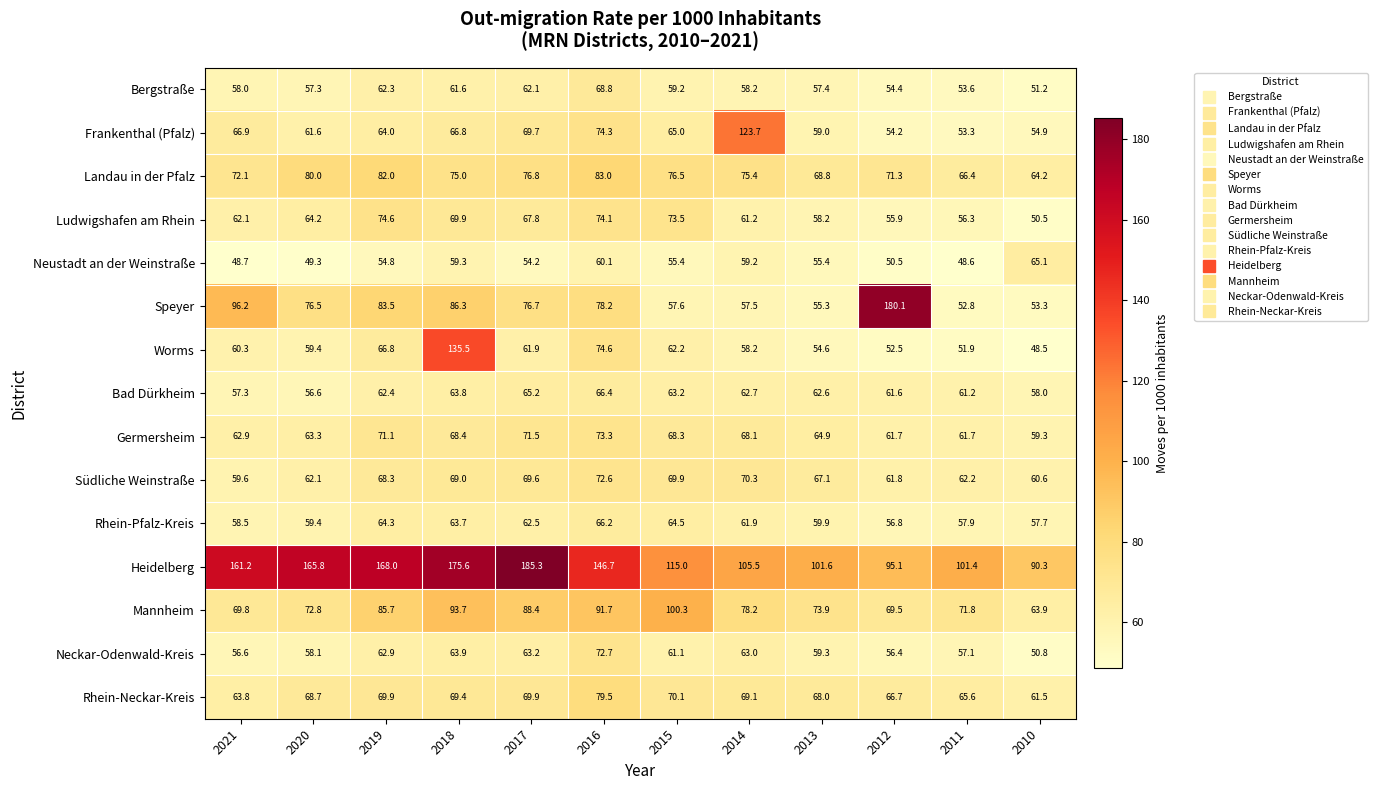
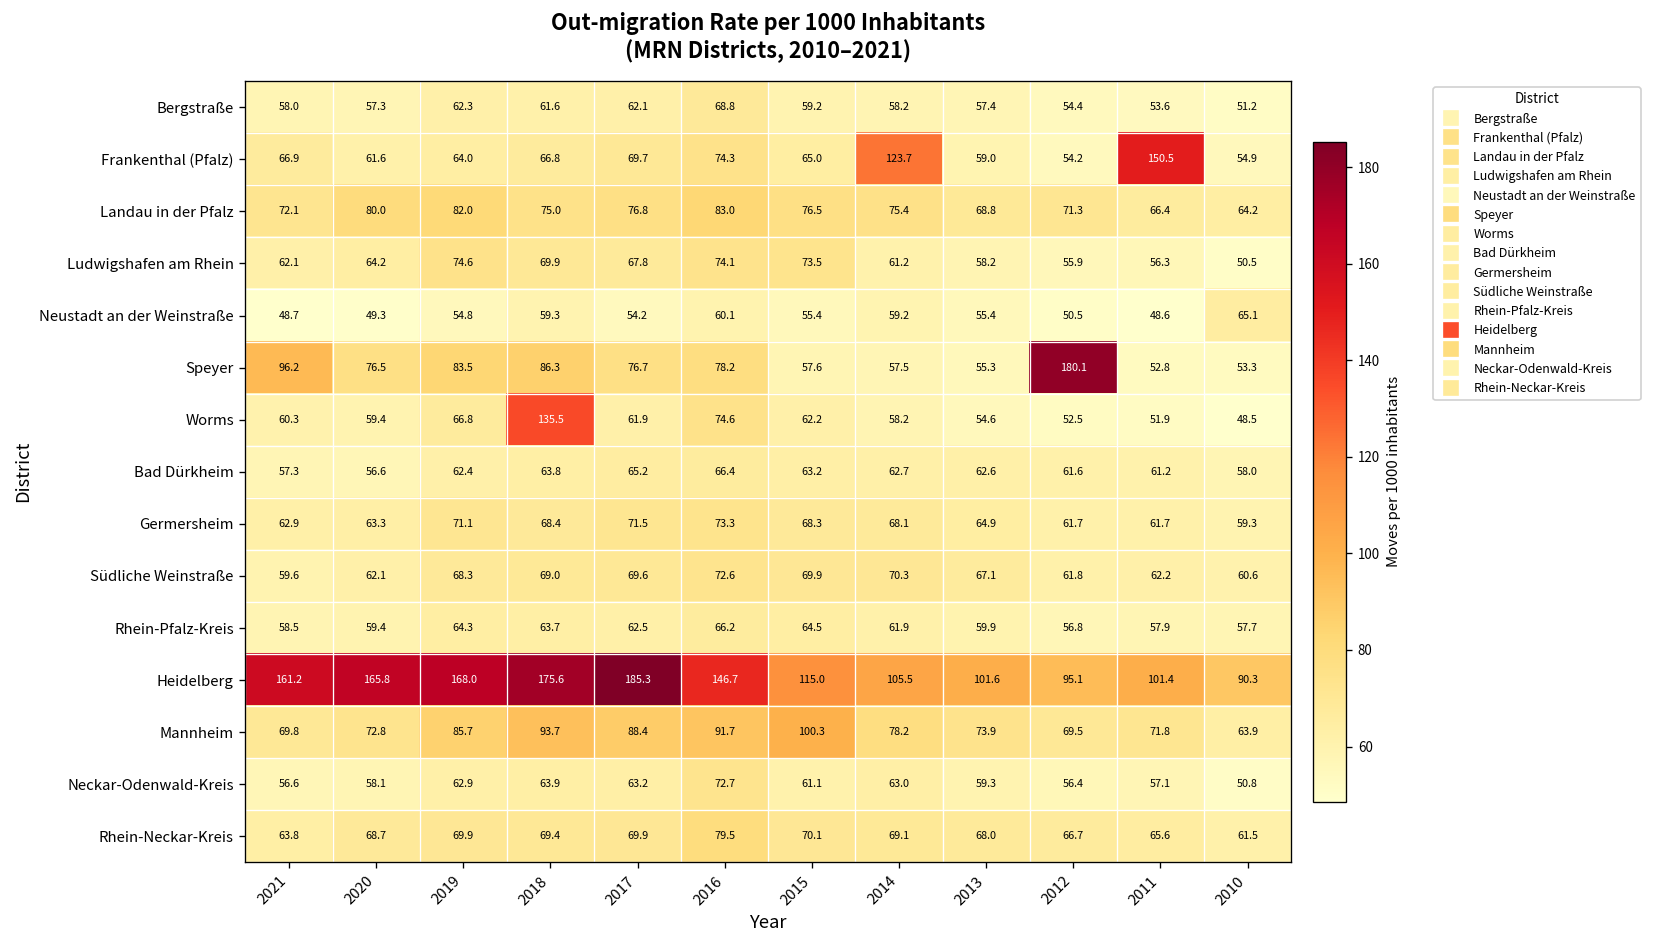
Frankenthal (Pfalz), 2011: 53.3 -> 150.5
